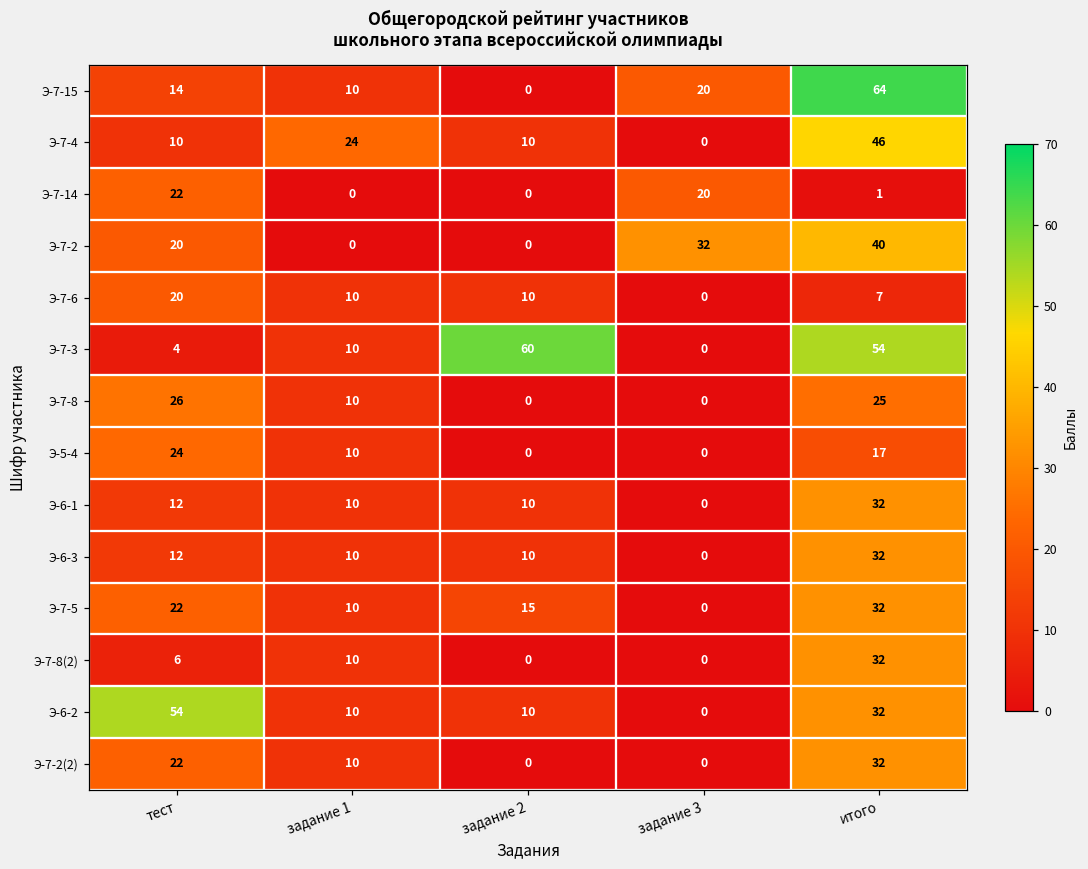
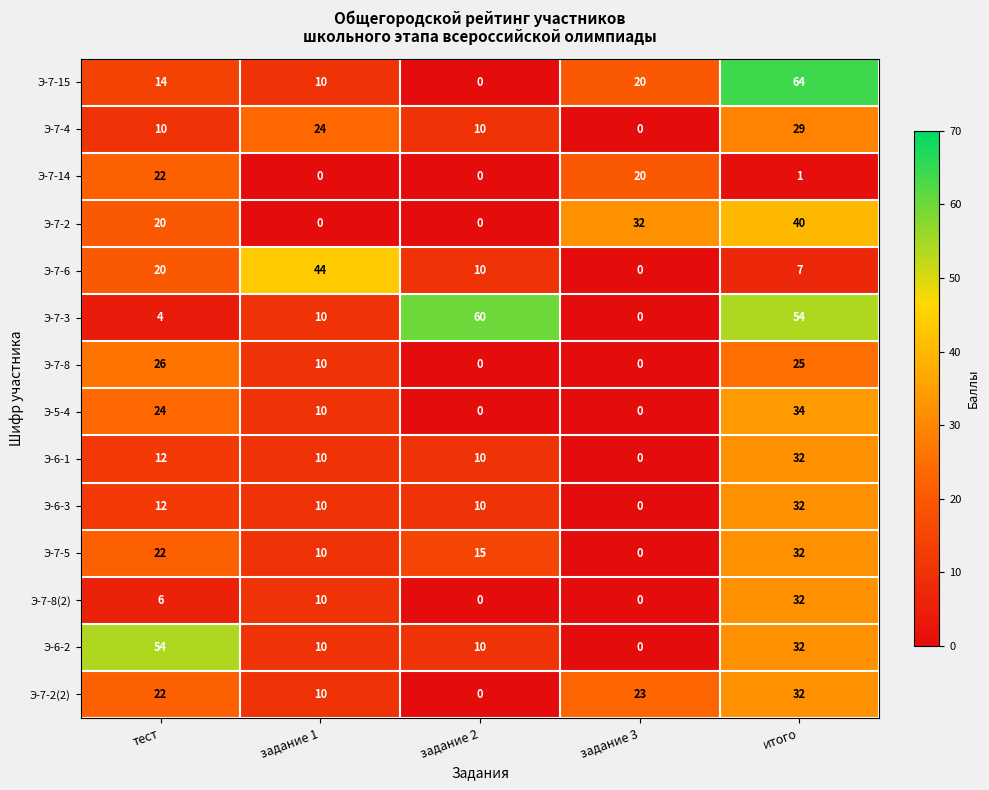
Э-7-4, итого: 46 -> 29
Э-7-6, задание 1: 10 -> 44
Э-5-4, итого: 17 -> 34
Э-7-2(2), задание 3: 0 -> 23
